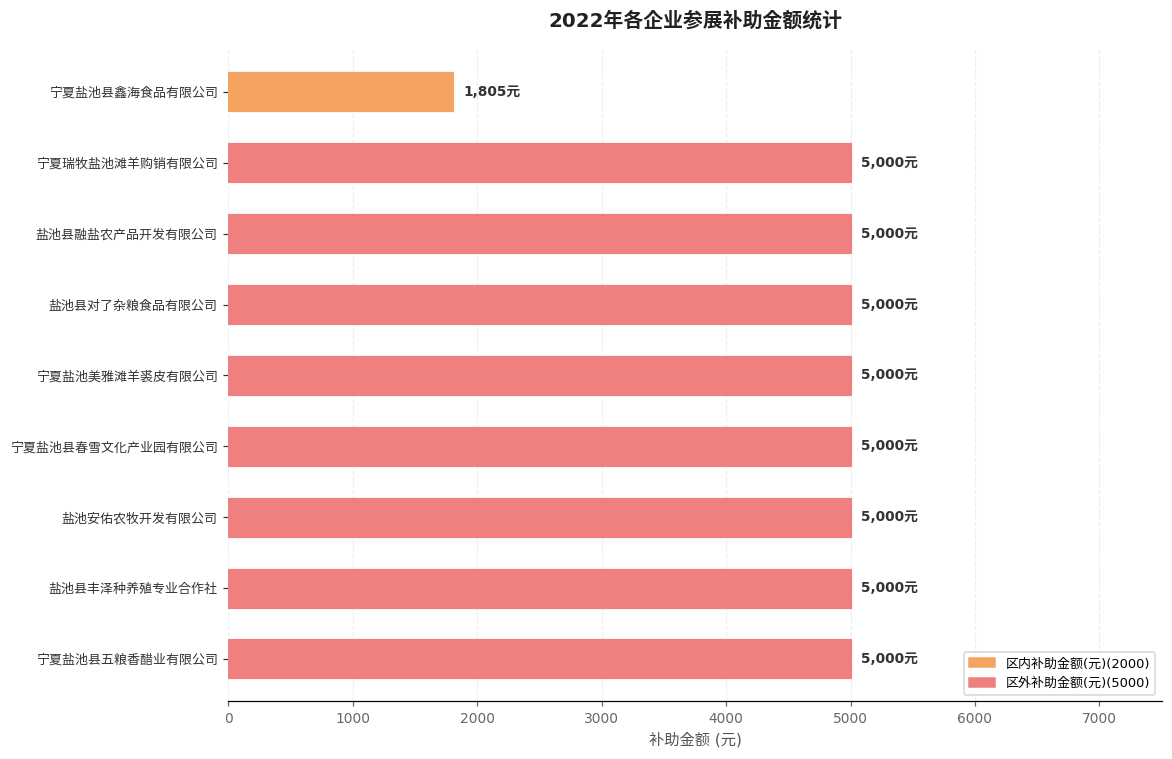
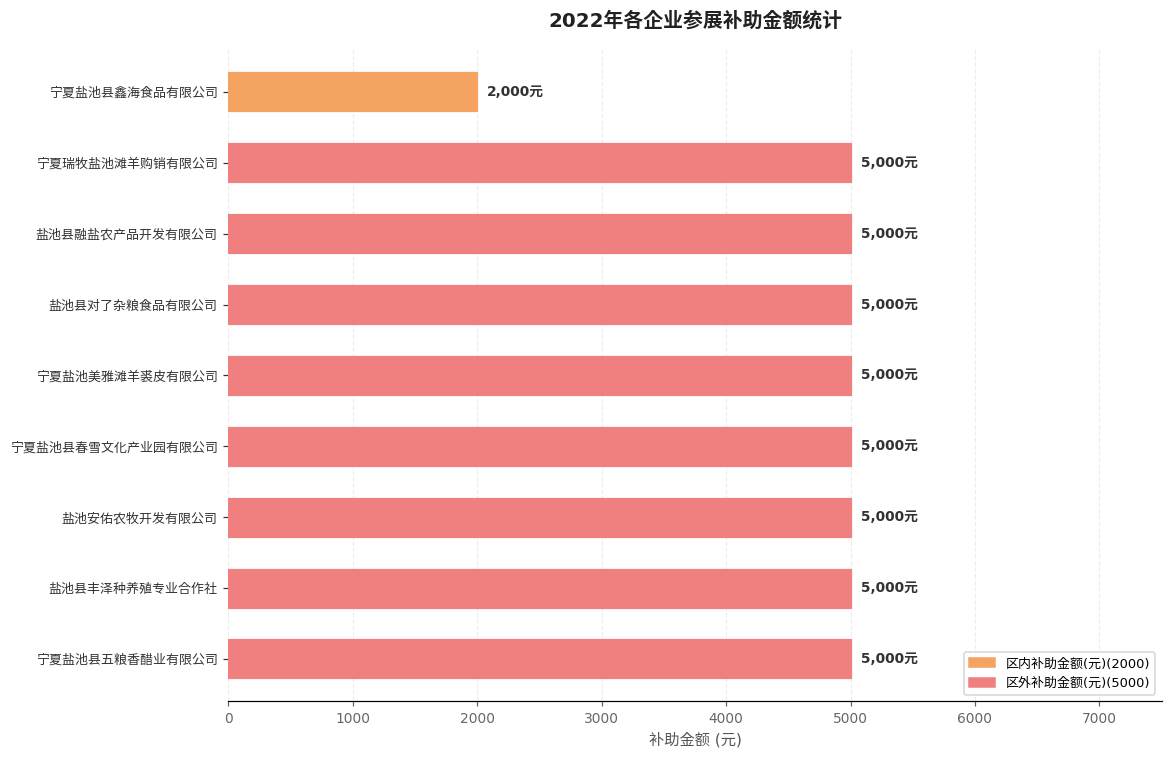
宁夏盐池县鑫海食品有限公司: 1,805元 -> 2,000元
